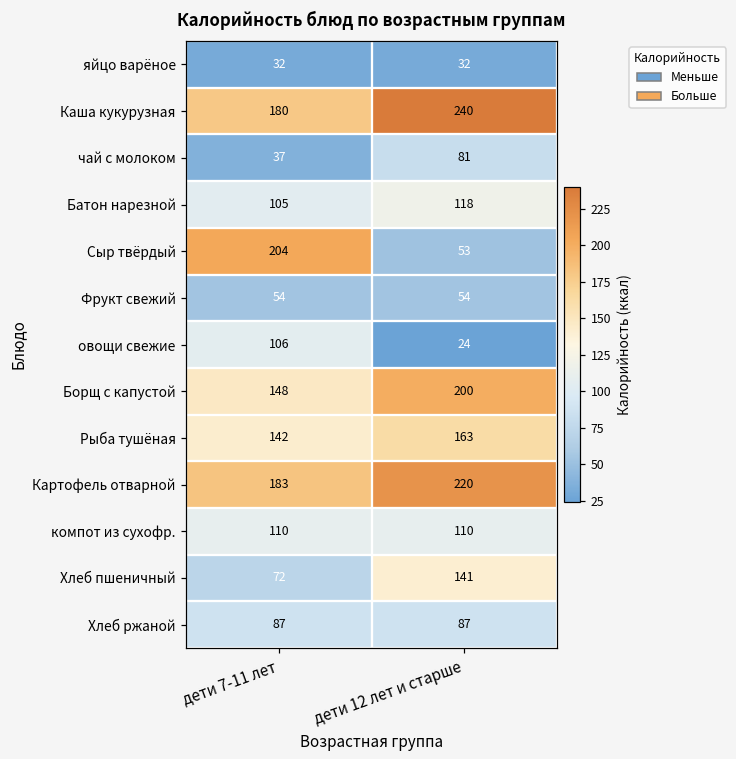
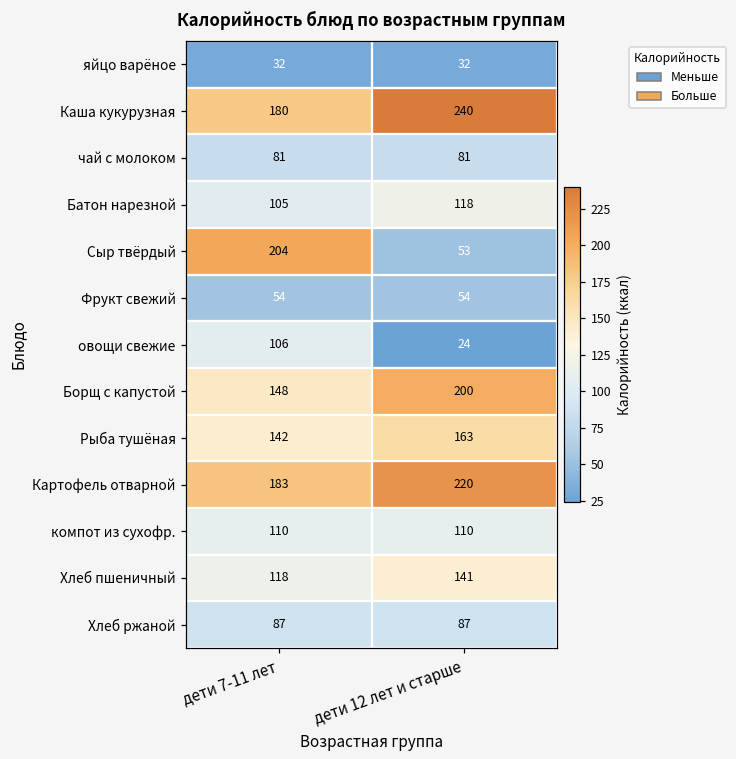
чай с молоком, дети 7-11 лет: 37 -> 81
Хлеб пшеничный, дети 7-11 лет: 72 -> 118
